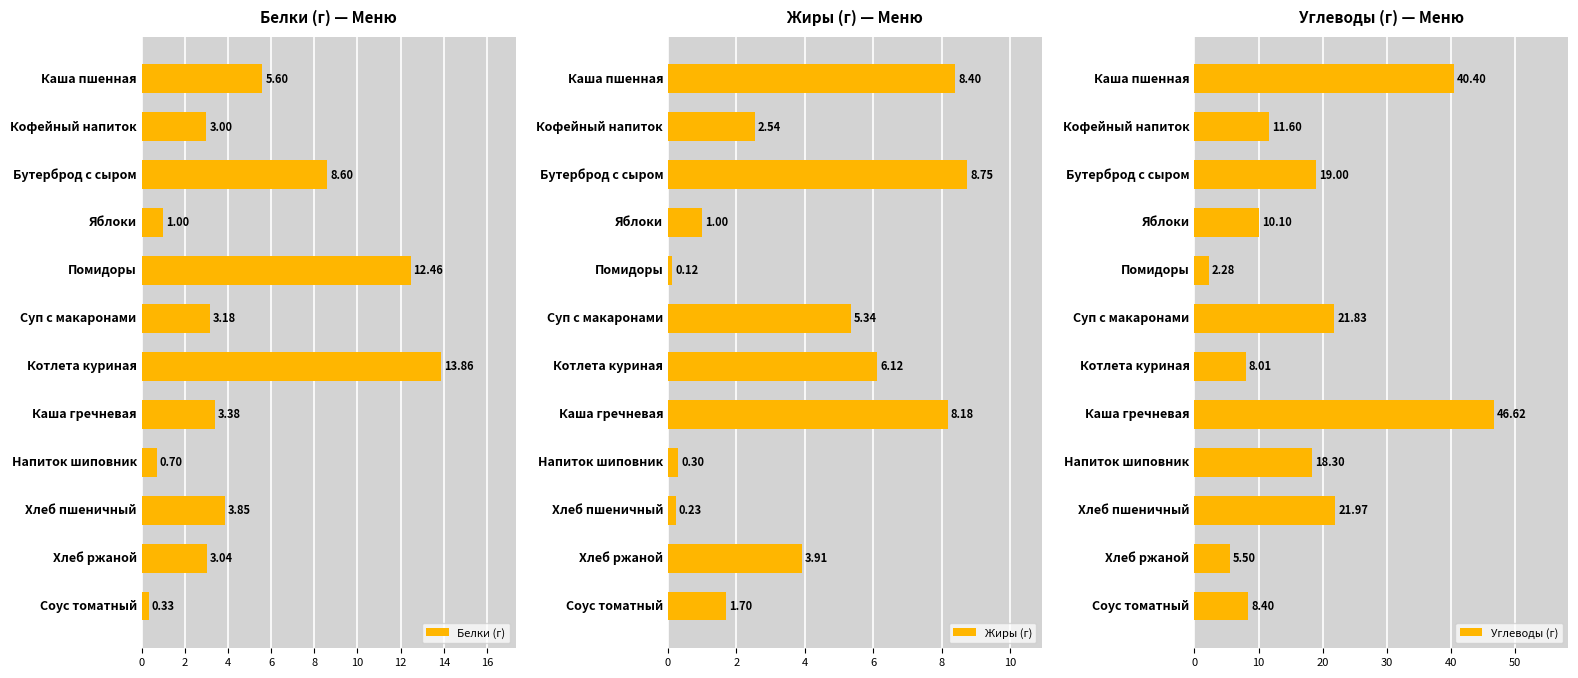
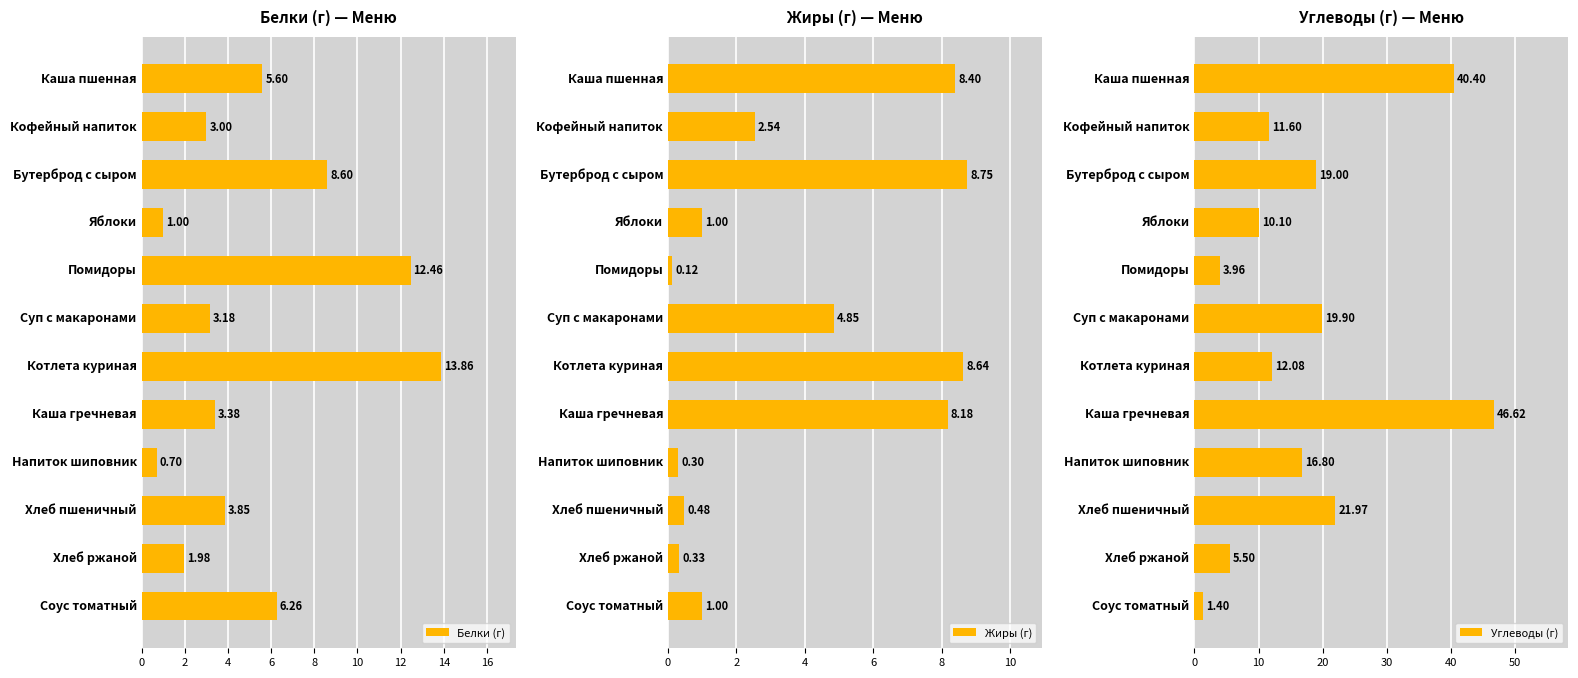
Белки (г) — Меню, Хлеб ржаной: 3.04 -> 1.98
Белки (г) — Меню, Соус томатный: 0.33 -> 6.26
Жиры (г) — Меню, Суп с макаронами: 5.34 -> 4.85
Жиры (г) — Меню, Котлета куриная: 6.12 -> 8.64
Жиры (г) — Меню, Хлеб пшеничный: 0.23 -> 0.48
Жиры (г) — Меню, Хлеб ржаной: 3.91 -> 0.33
Жиры (г) — Меню, Соус томатный: 1.70 -> 1.00
Углеводы (г) — Меню, Помидоры: 2.28 -> 3.96
Углеводы (г) — Меню, Суп с макаронами: 21.83 -> 19.90
Углеводы (г) — Меню, Котлета куриная: 8.01 -> 12.08
Углеводы (г) — Меню, Напиток шиповник: 18.30 -> 16.80
Углеводы (г) — Меню, Соус томатный: 8.40 -> 1.40
